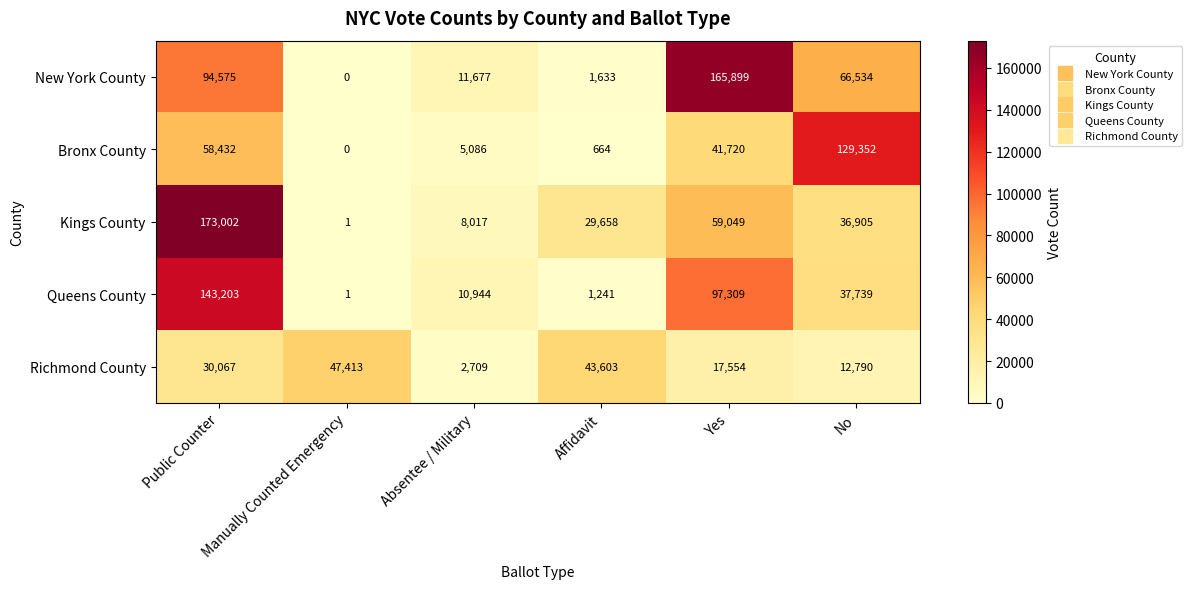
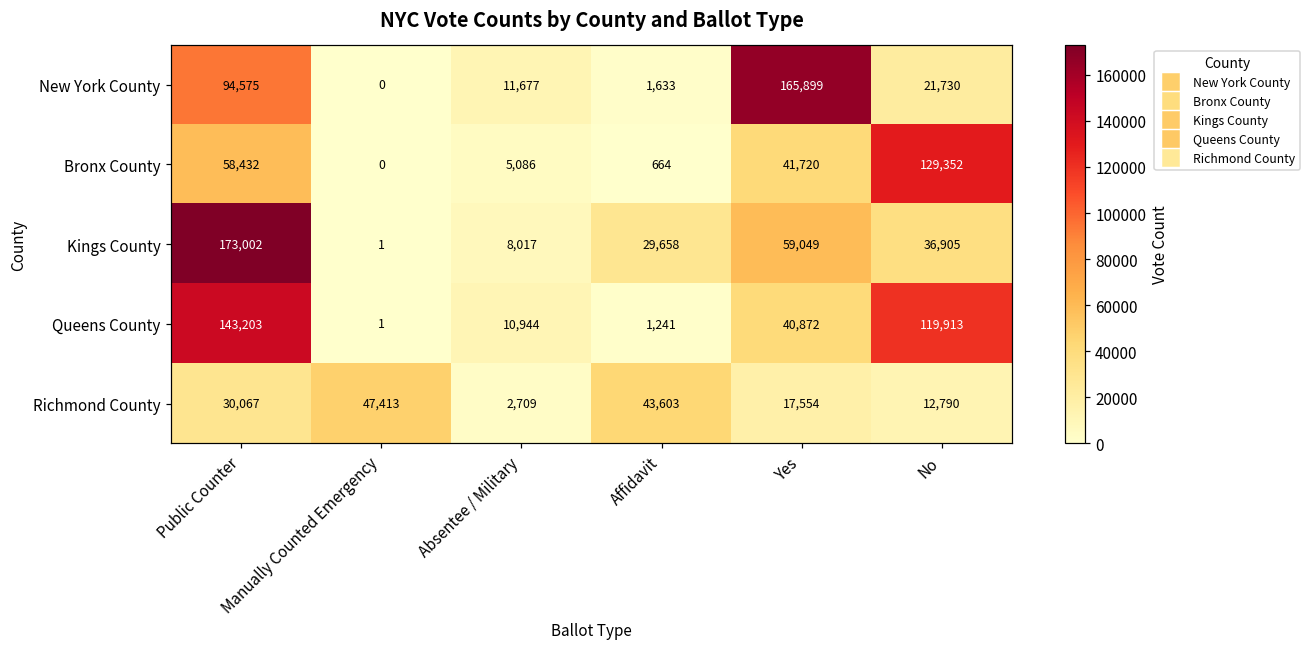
New York County, No: 66,534 -> 21,730
Queens County, Yes: 97,309 -> 40,872
Queens County, No: 37,739 -> 119,913
